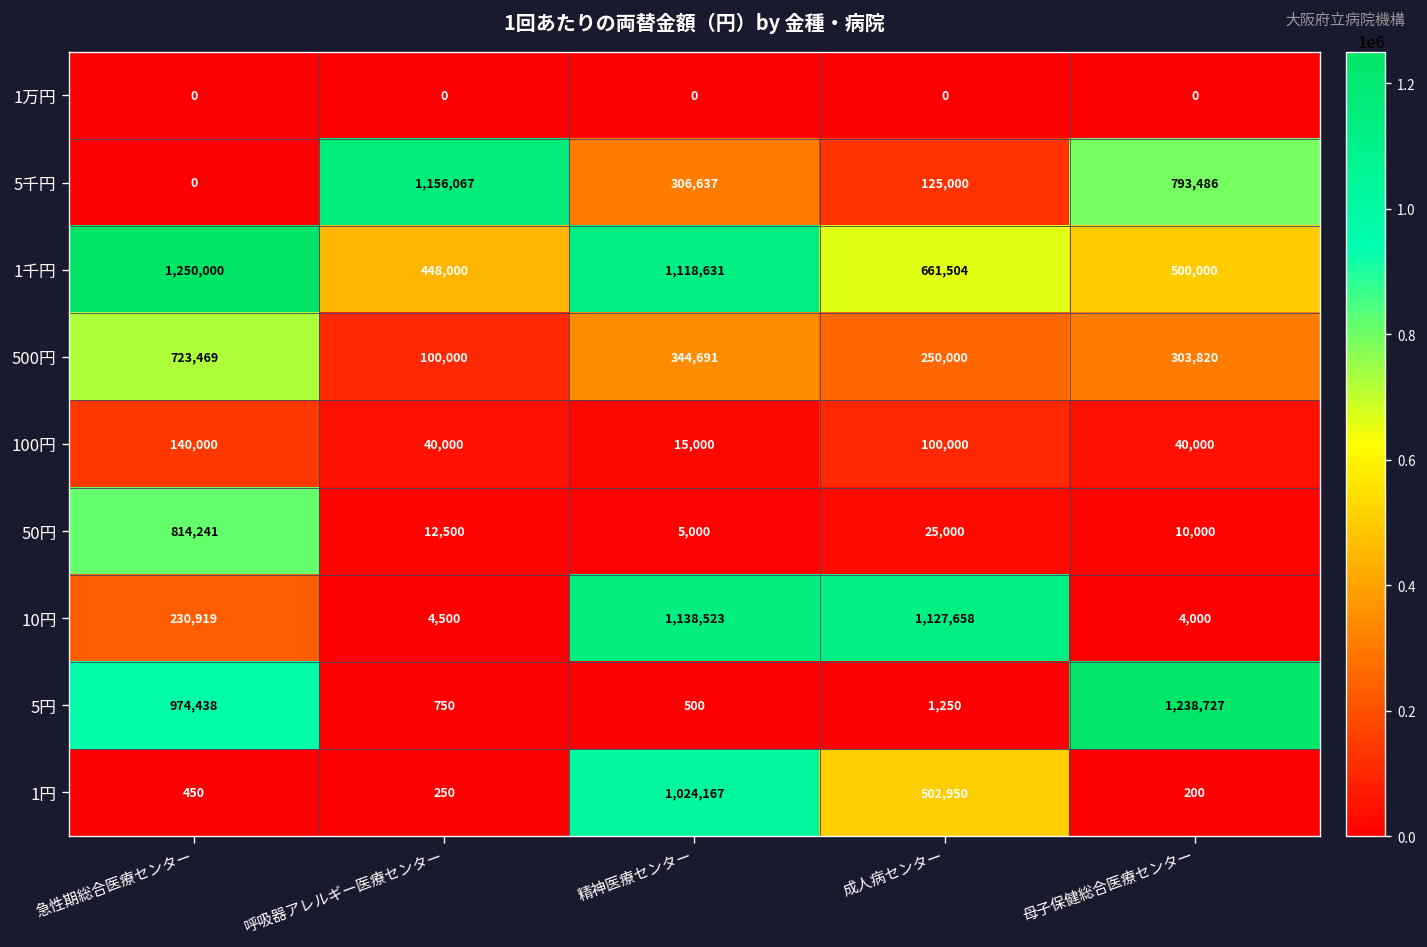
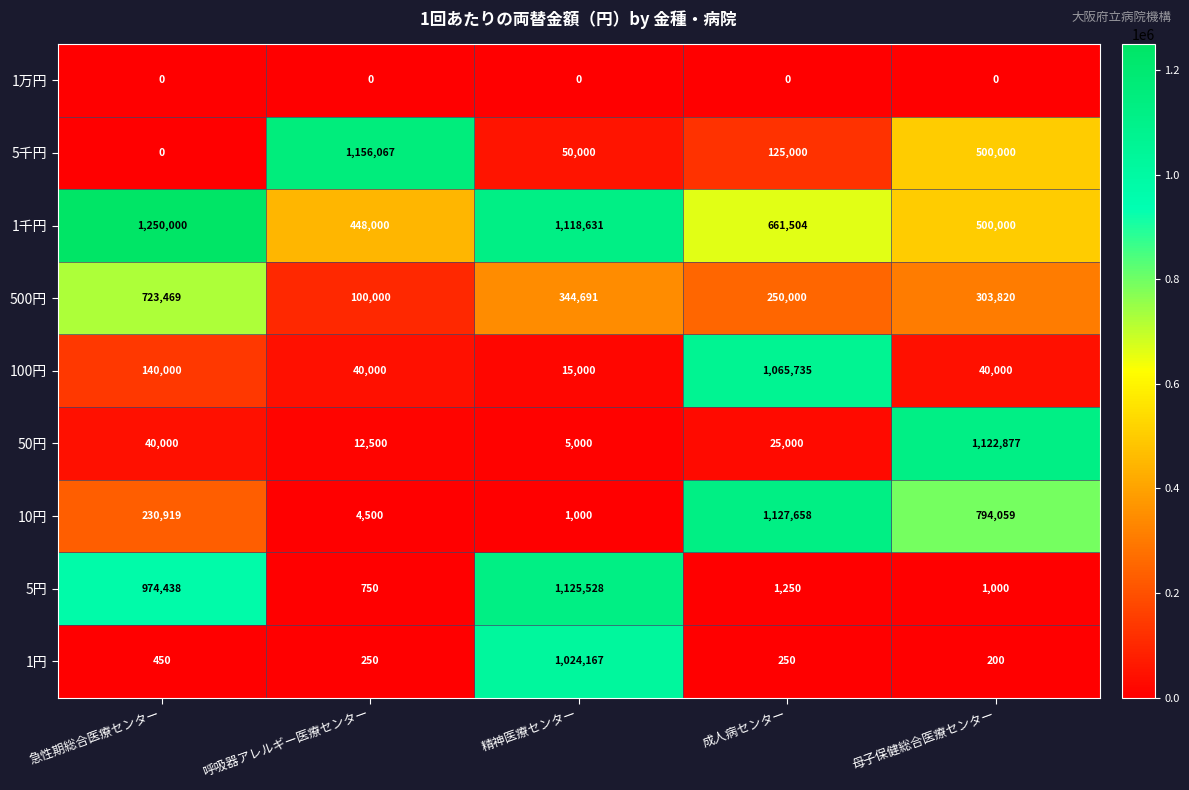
5千円, 精神医療センター: 306,637 -> 50,000
5千円, 母子保健総合医療センター: 793,486 -> 500,000
100円, 成人病センター: 100,000 -> 1,065,735
50円, 急性期総合医療センター: 814,241 -> 40,000
50円, 母子保健総合医療センター: 10,000 -> 1,122,877
10円, 精神医療センター: 1,138,523 -> 1,000
10円, 母子保健総合医療センター: 4,000 -> 794,059
5円, 精神医療センター: 500 -> 1,125,528
5円, 母子保健総合医療センター: 1,238,727 -> 1,000
1円, 成人病センター: 502,950 -> 250
